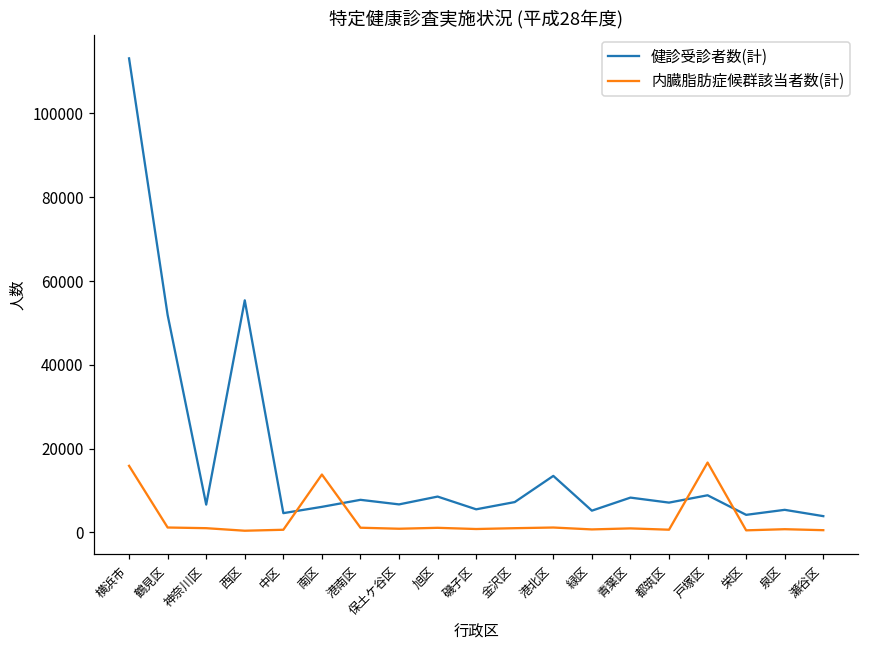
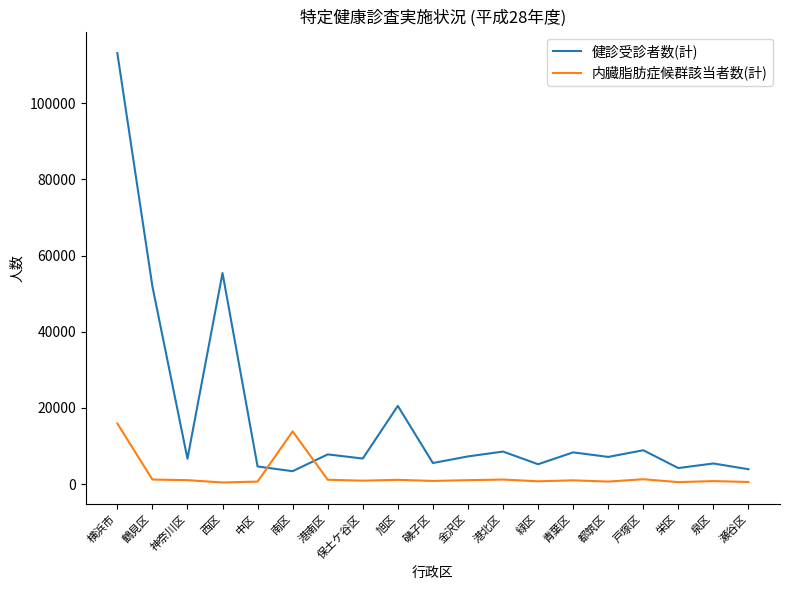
健診受診者数(計), 南区: 6000 -> 3000
健診受診者数(計), 旭区: 9000 -> 21000
健診受診者数(計), 港北区: 14000 -> 9000
内臓脂肪症候群該当者数(計), 戸塚区: 17000 -> 1000
